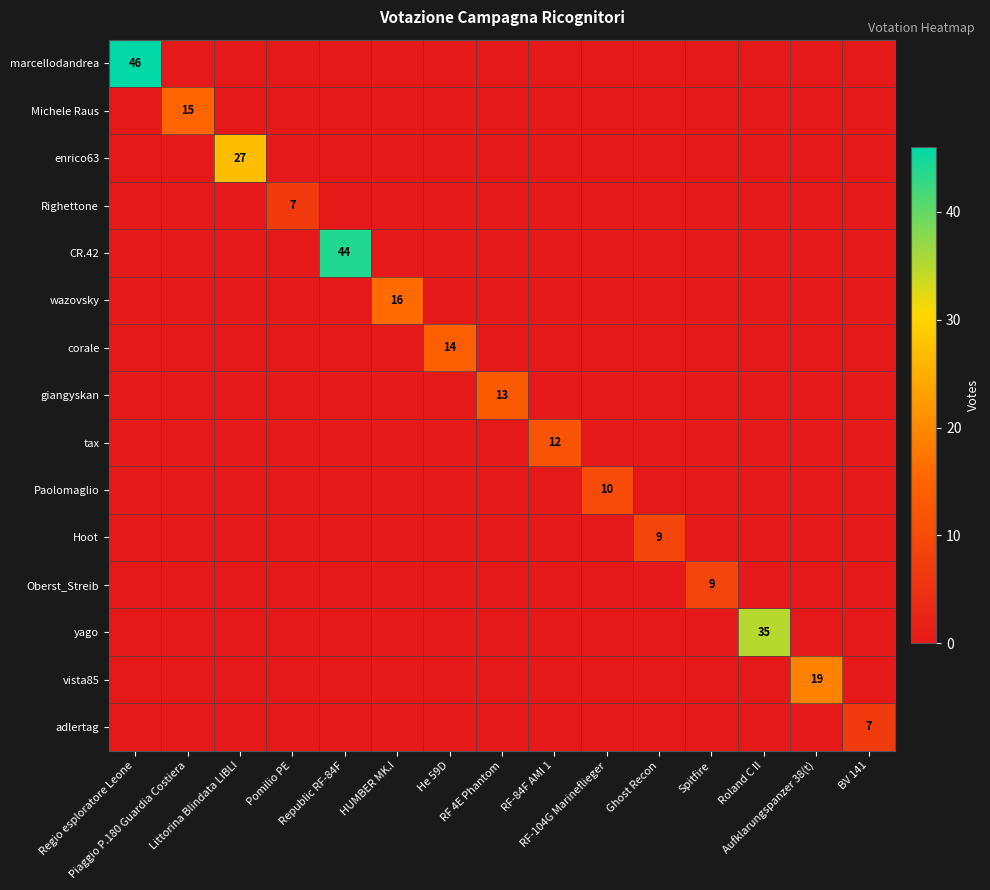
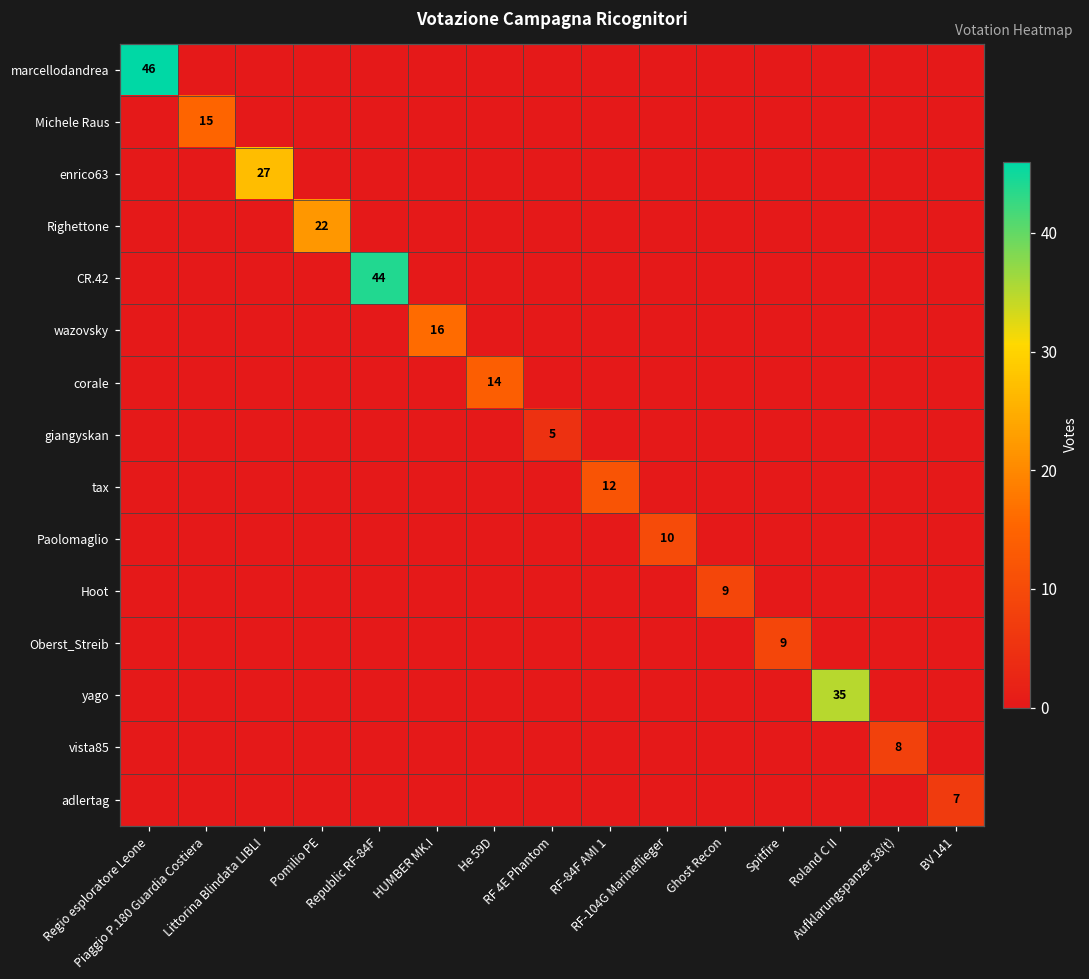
Righettone, Pomilio PE: 7 -> 22
giangyskan, RF 4E Phantom: 13 -> 5
vista85, Aufklarungspanzer 38(t): 19 -> 8
